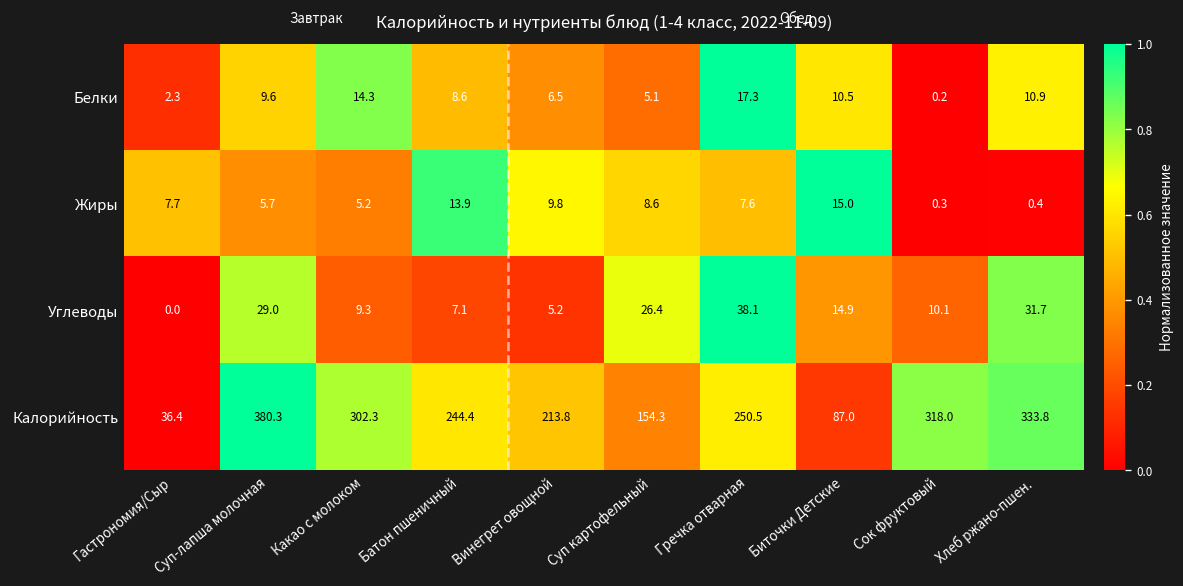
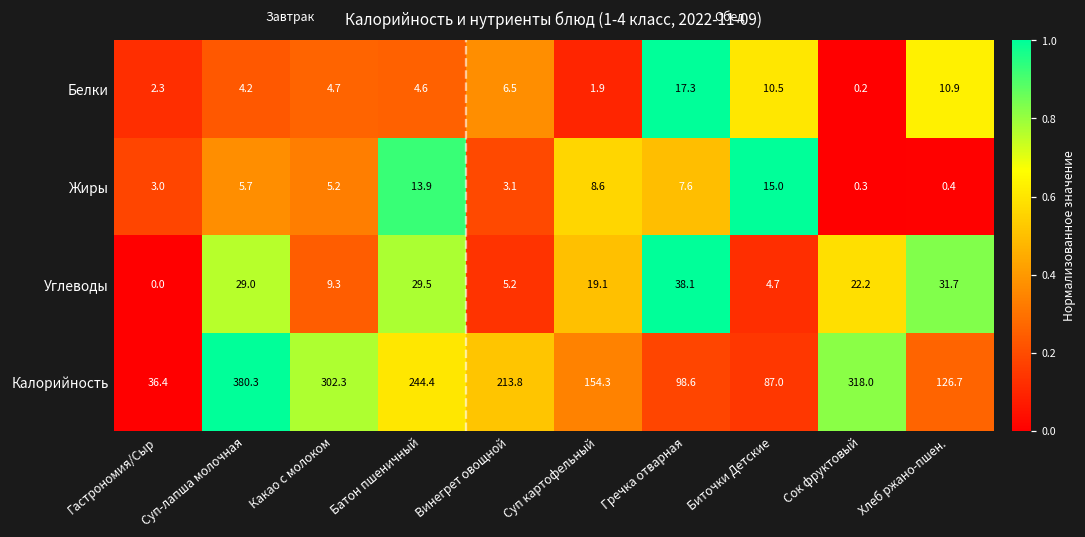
Белки, Суп-лапша молочная: 9.6 -> 4.2
Белки, Какао с молоком: 14.3 -> 4.7
Белки, Батон пшеничный: 8.6 -> 4.6
Белки, Суп картофельный: 5.1 -> 1.9
Жиры, Гастрономия/Сыр: 7.7 -> 3.0
Жиры, Винегрет овощной: 9.8 -> 3.1
Углеводы, Батон пшеничный: 7.1 -> 29.5
Углеводы, Суп картофельный: 26.4 -> 19.1
Углеводы, Биточки Детские: 14.9 -> 4.7
Углеводы, Сок фруктовый: 10.1 -> 22.2
Калорийность, Гречка отварная: 250.5 -> 98.6
Калорийность, Хлеб ржано-пшен.: 333.8 -> 126.7
